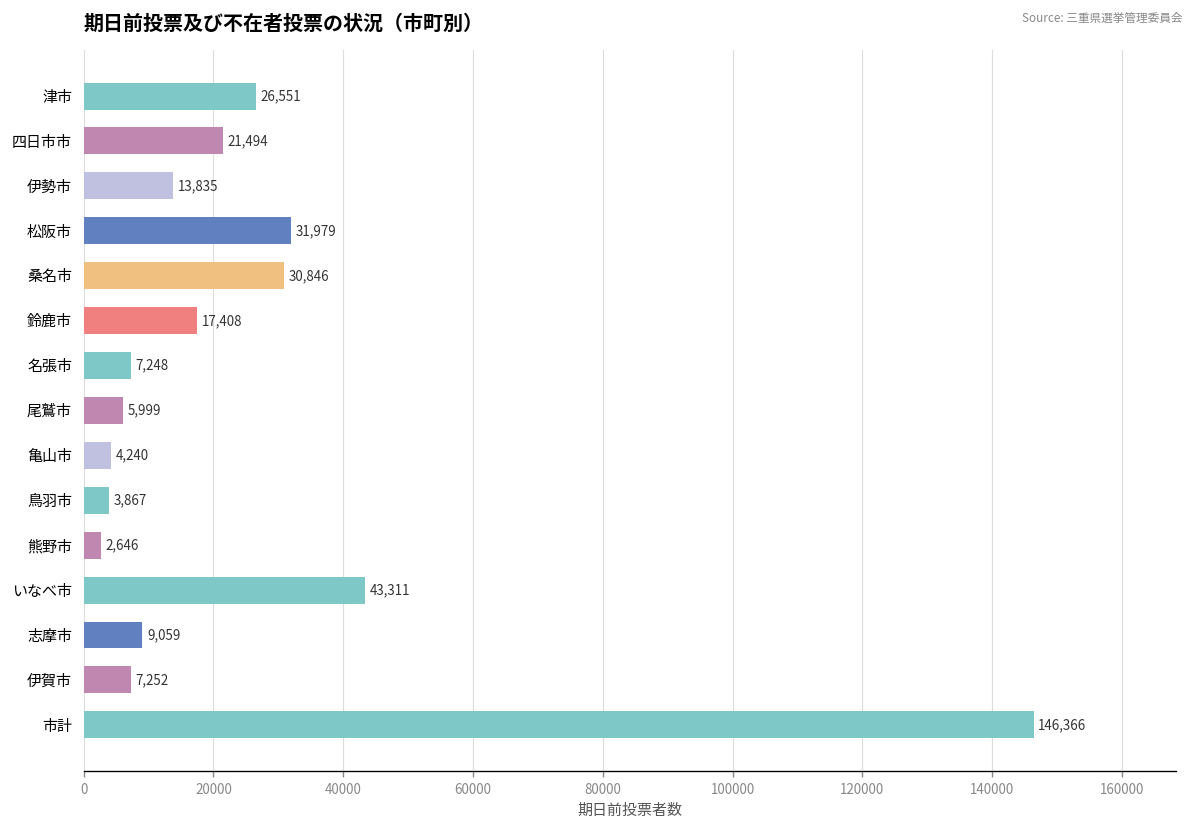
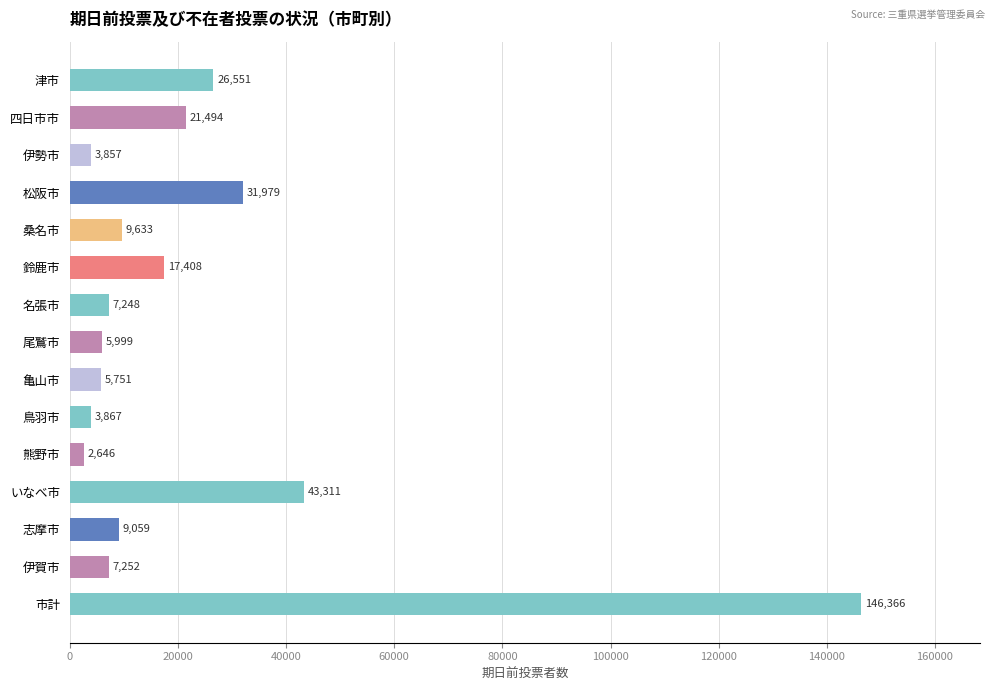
伊勢市: 13,835 -> 3,857
桑名市: 30,846 -> 9,633
亀山市: 4,240 -> 5,751
